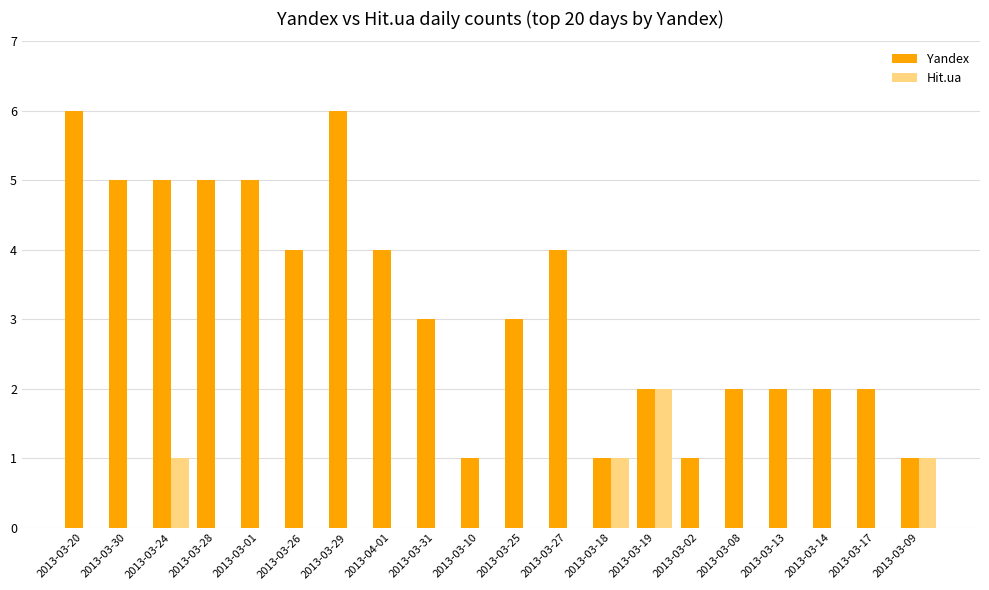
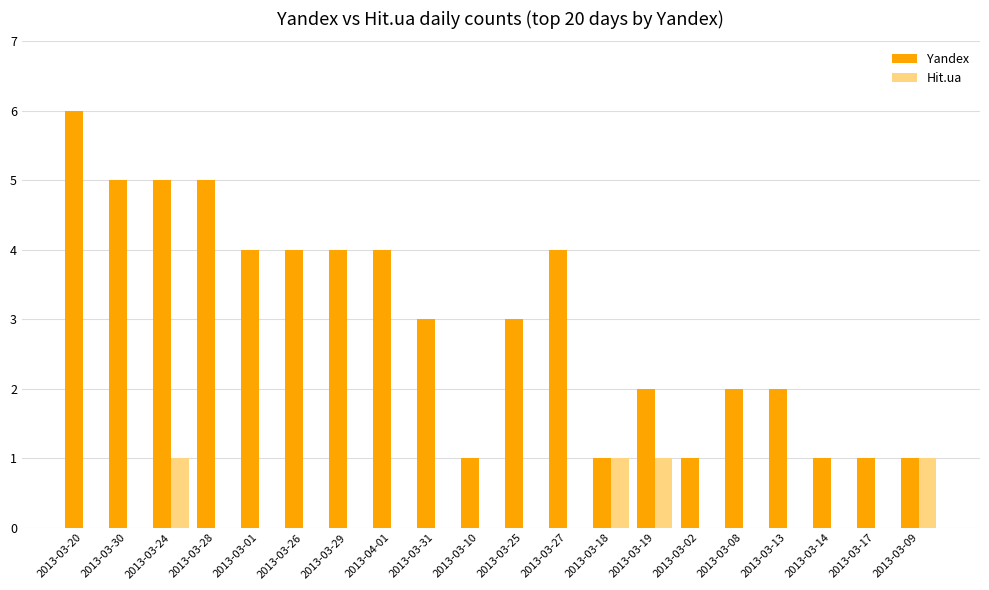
Yandex, 2013-03-01: 5 -> 4
Yandex, 2013-03-29: 6 -> 4
Hit.ua, 2013-03-19: 2 -> 1
Yandex, 2013-03-14: 2 -> 1
Yandex, 2013-03-17: 2 -> 1
